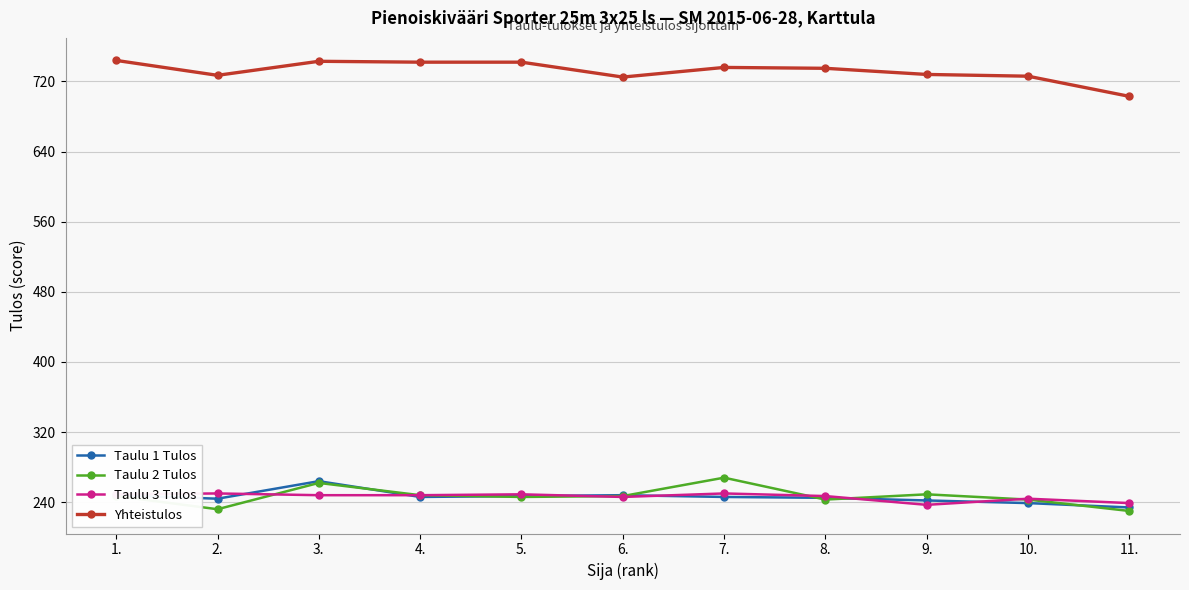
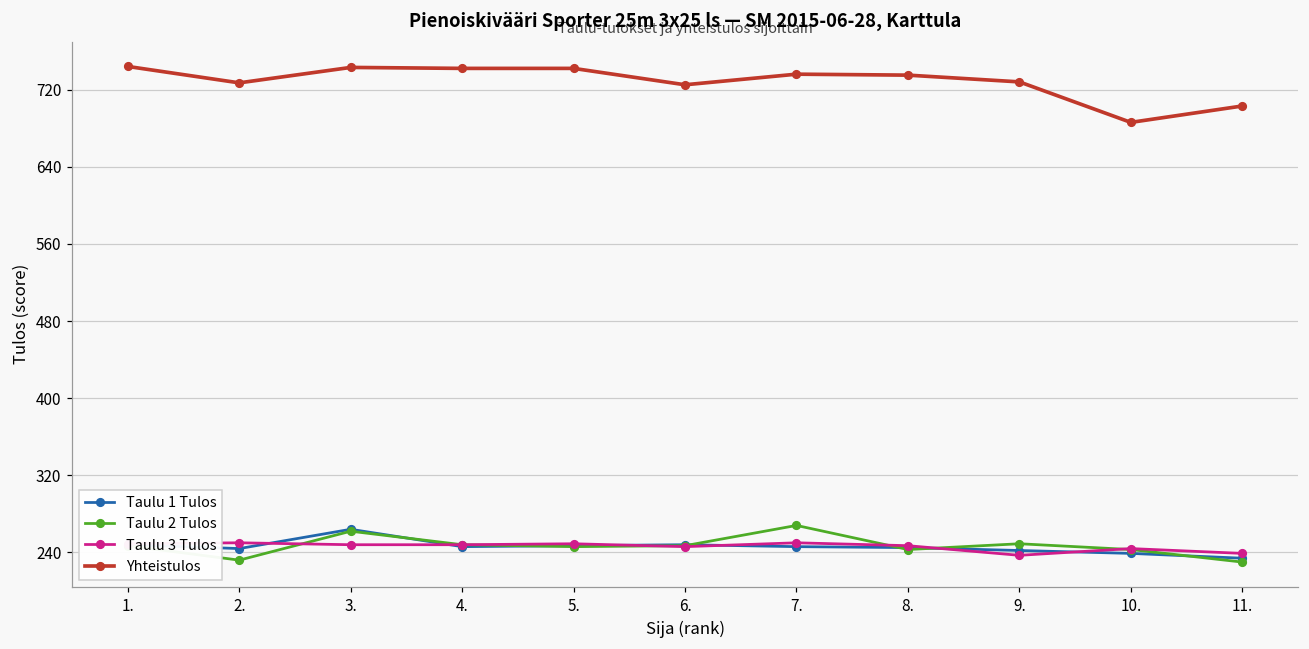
Yhteistulos, 10.: 730 -> 690
